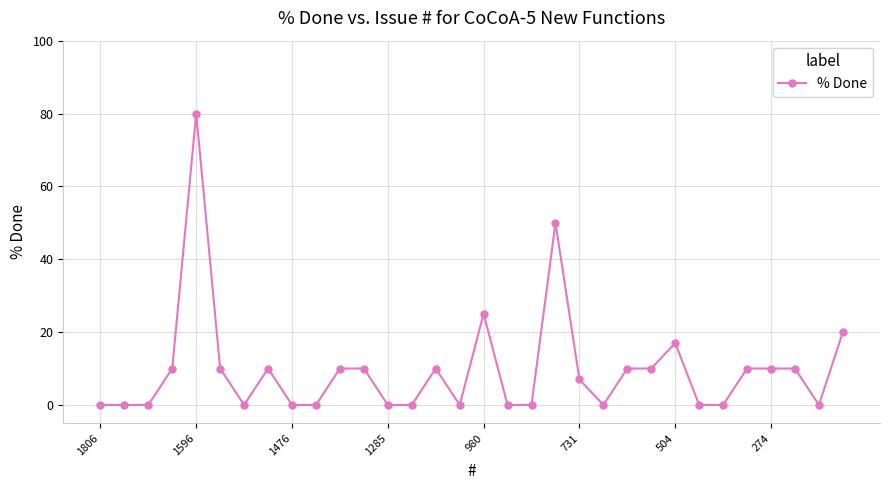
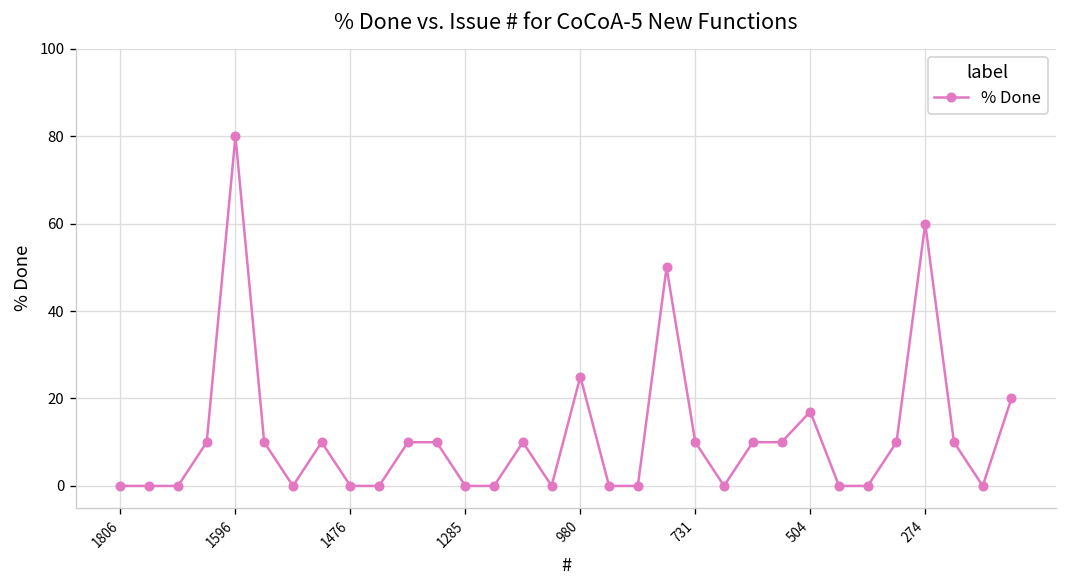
731: 7 -> 10
274: 10 -> 60
